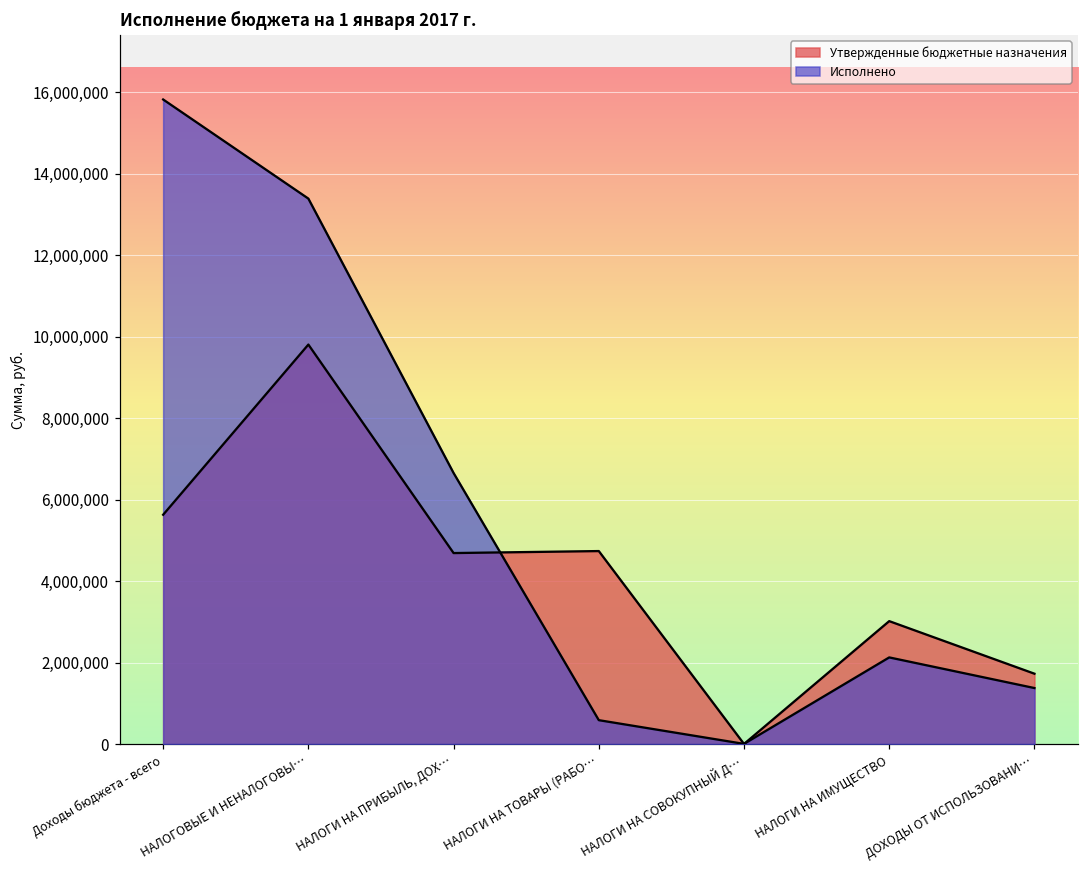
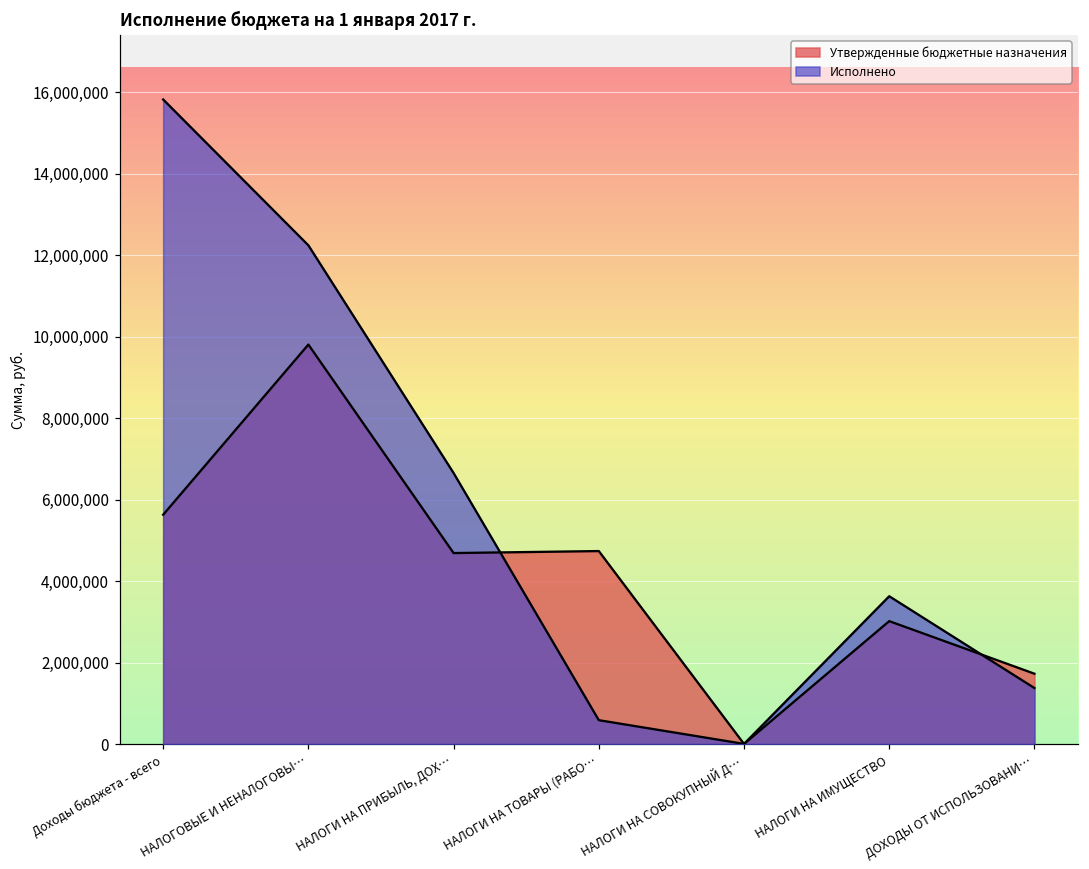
Исполнено, НАЛОГОВЫЕ И НЕНАЛОГОВЫ…: 13,400,000 -> 12,200,000
Исполнено, НАЛОГИ НА ИМУЩЕСТВО: 2,100,000 -> 3,600,000
